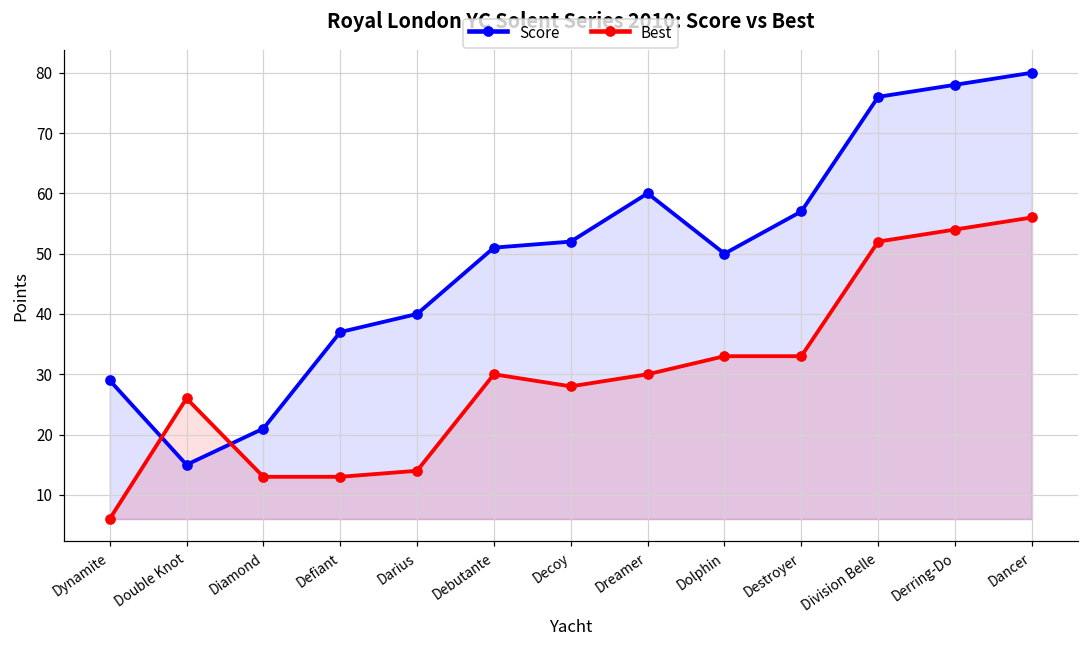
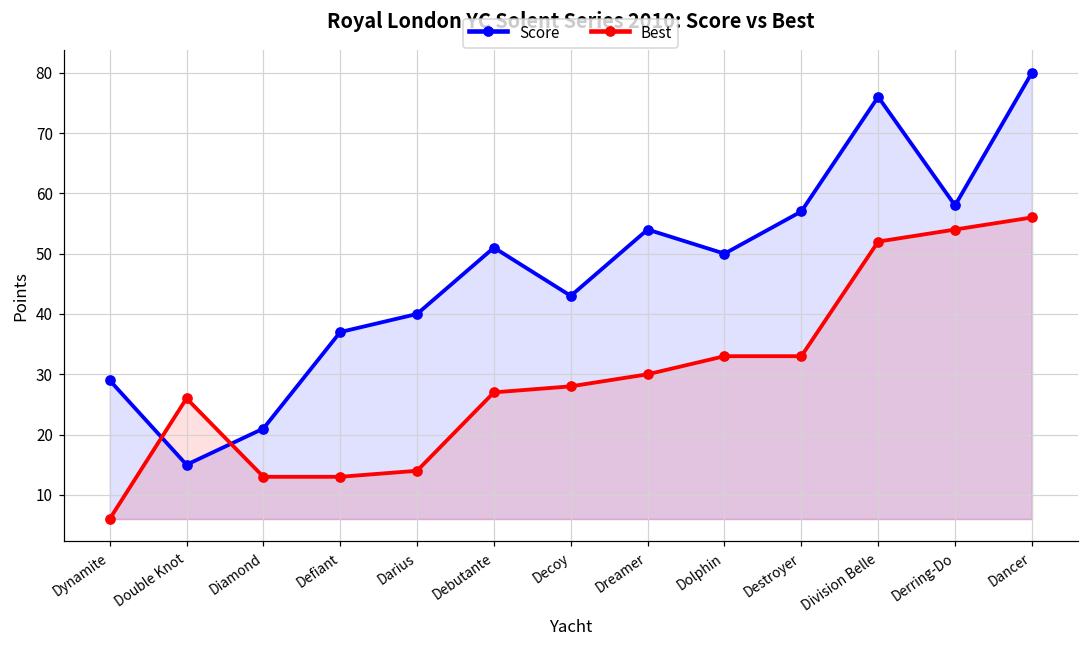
Best, Debutante: 30 -> 27
Score, Decoy: 52 -> 43
Score, Dreamer: 60 -> 54
Score, Derring-Do: 78 -> 58
